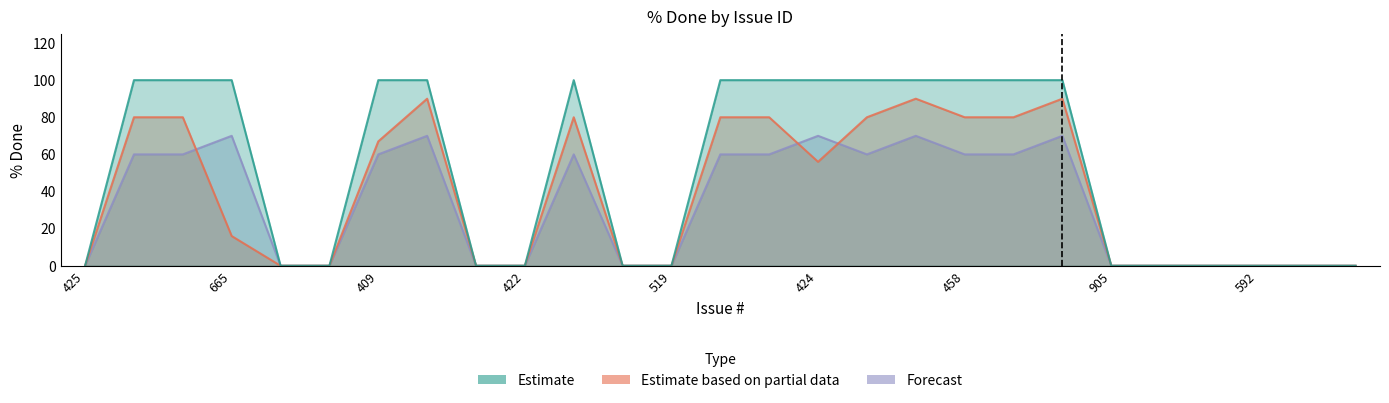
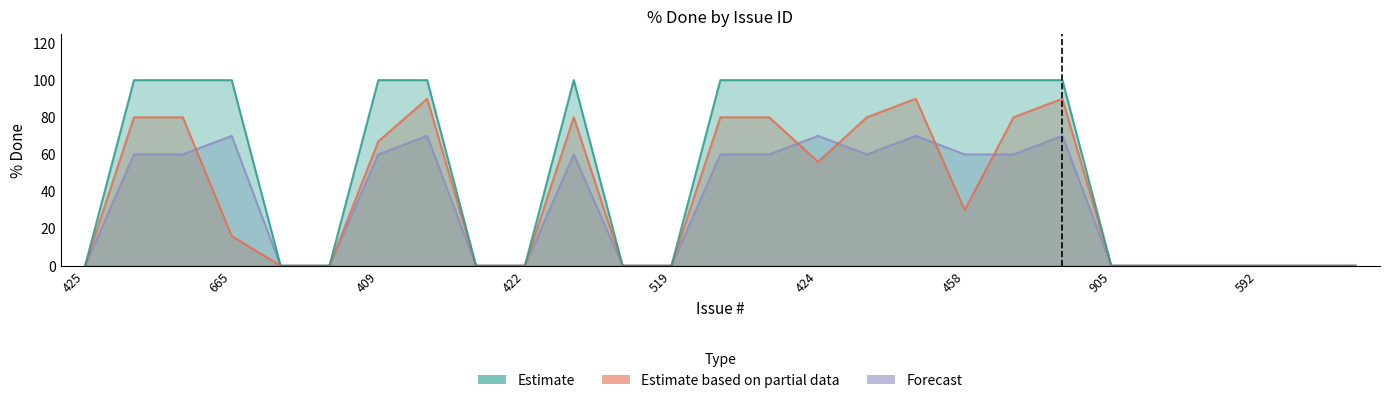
Estimate based on partial data, 458: 80 -> 30
